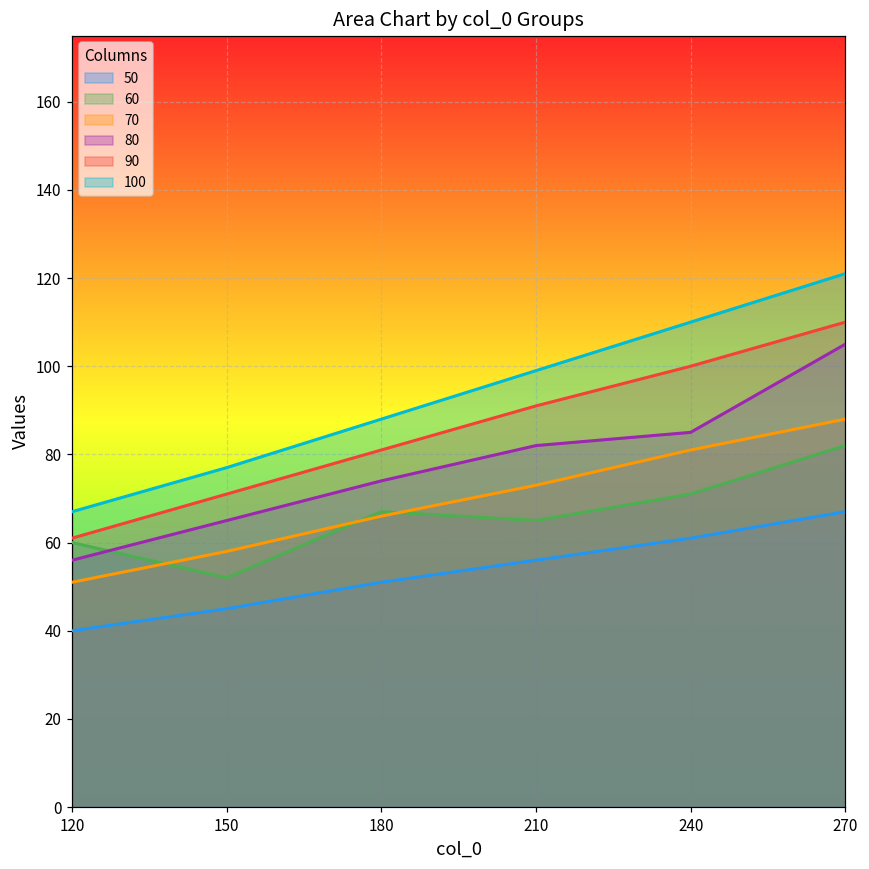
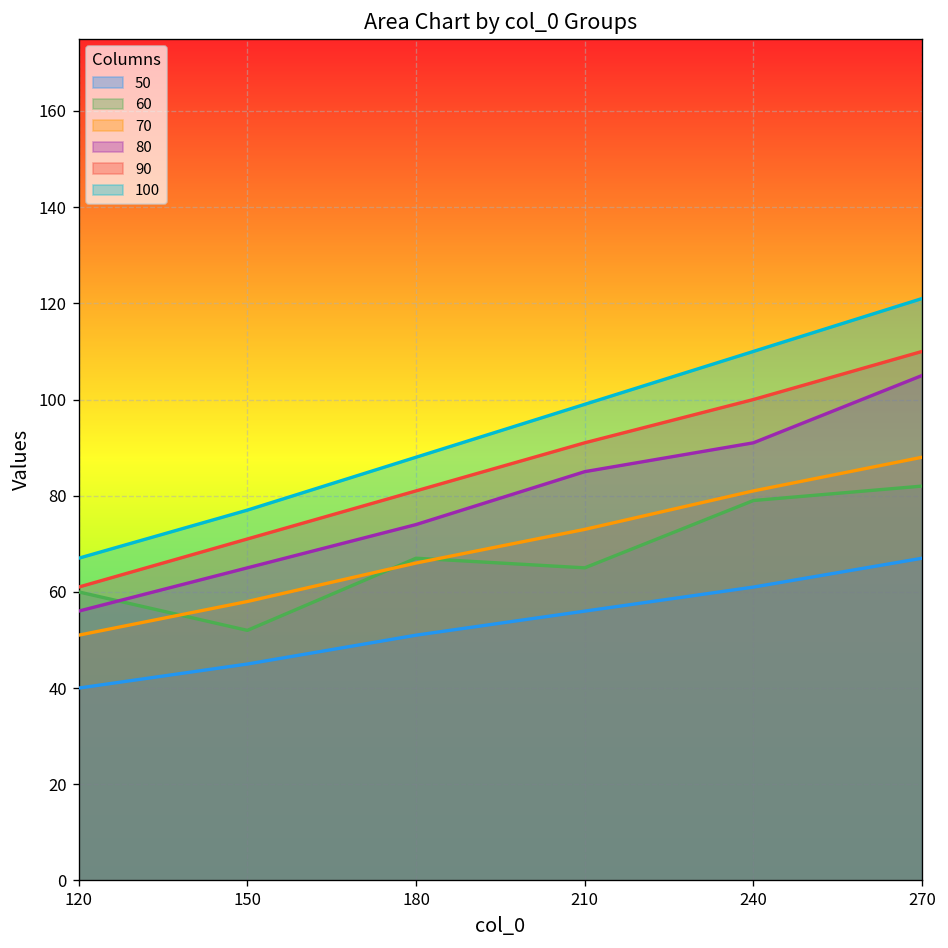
80, 210: 82 -> 85
60, 240: 71 -> 79
80, 240: 85 -> 91
